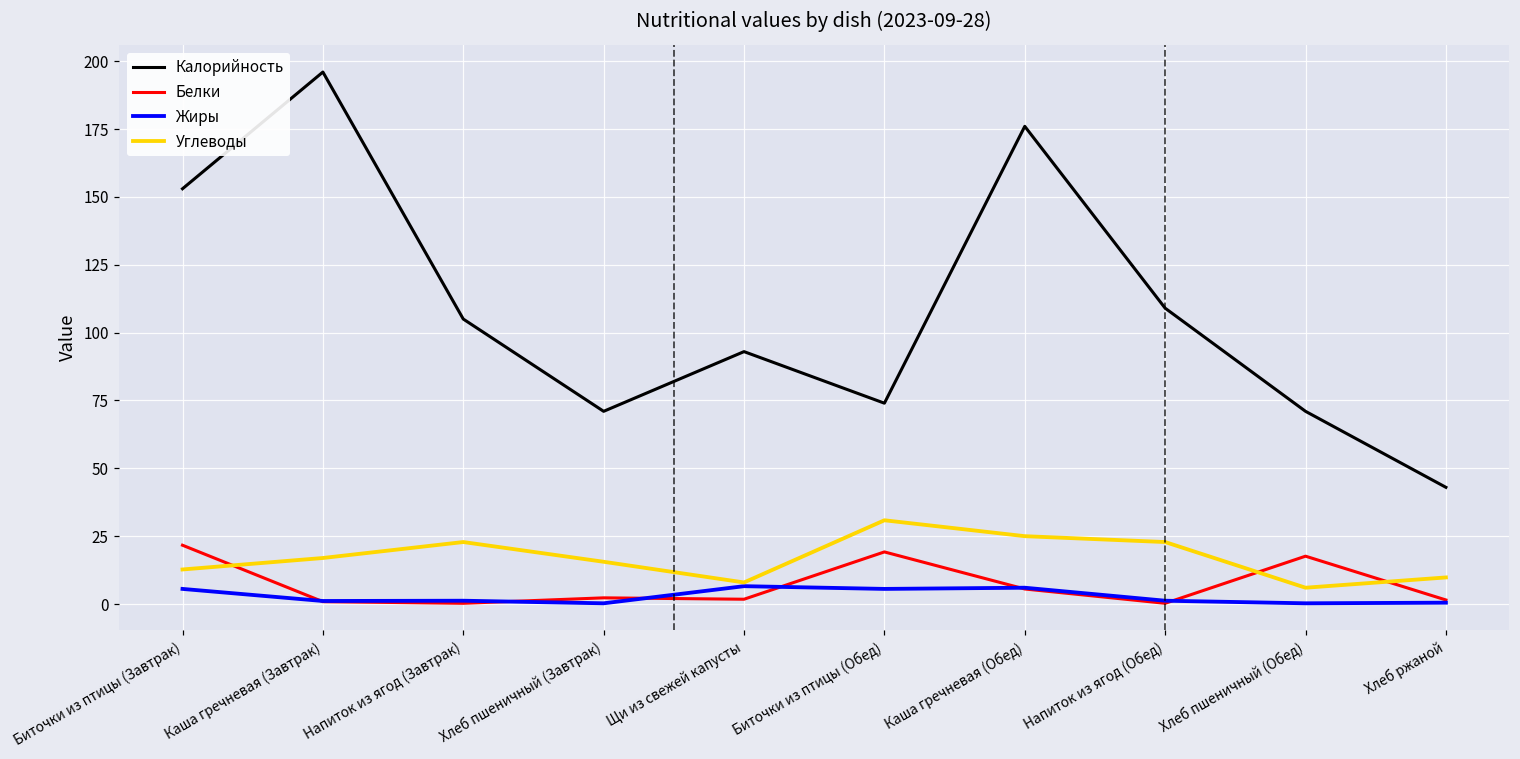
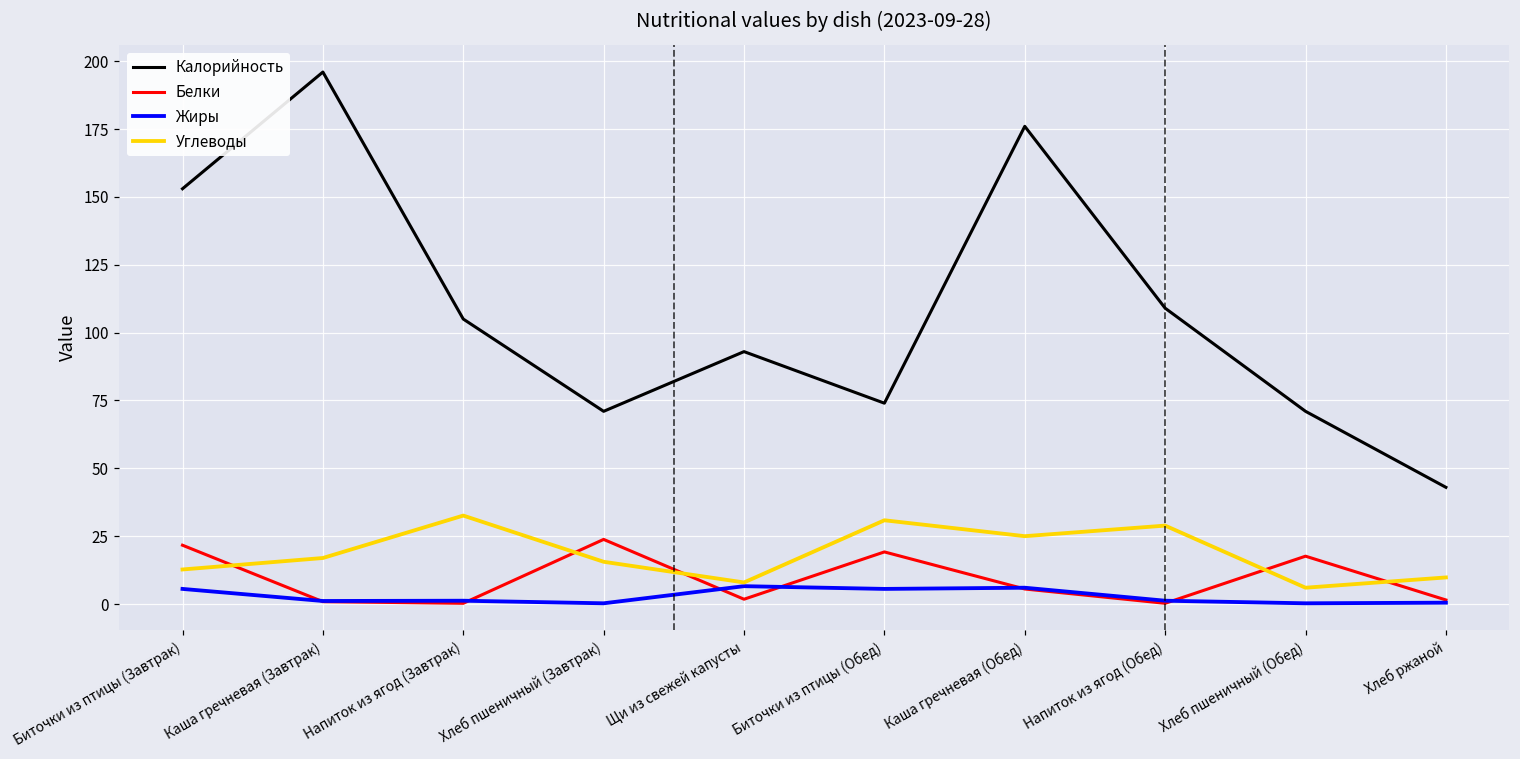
Углеводы, Напиток из ягод (Завтрак): 23 -> 33
Белки, Хлеб пшеничный (Завтрак): 2 -> 24
Углеводы, Напиток из ягод (Обед): 23 -> 29
